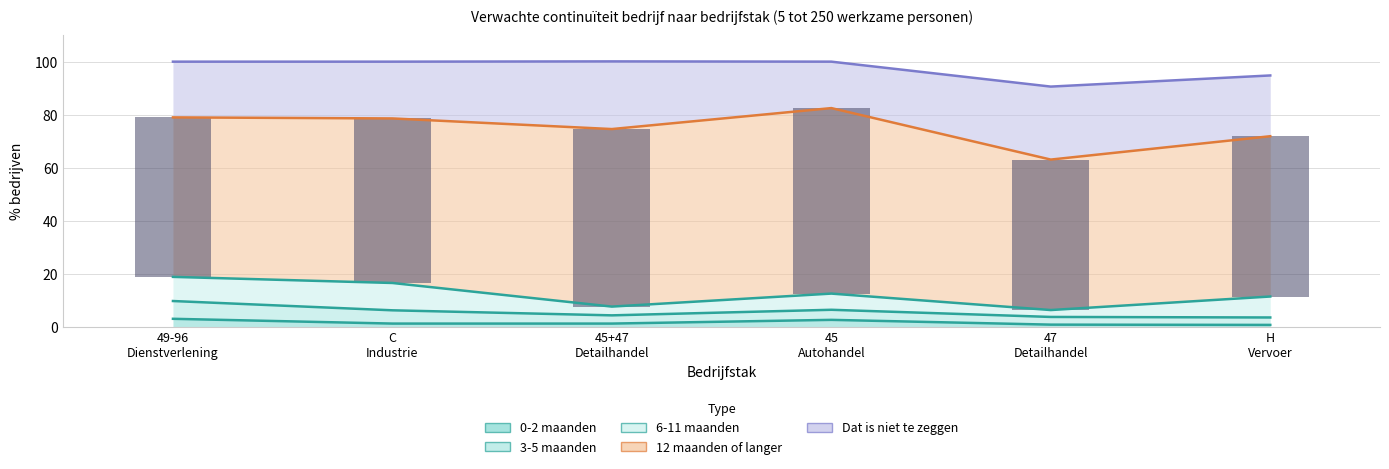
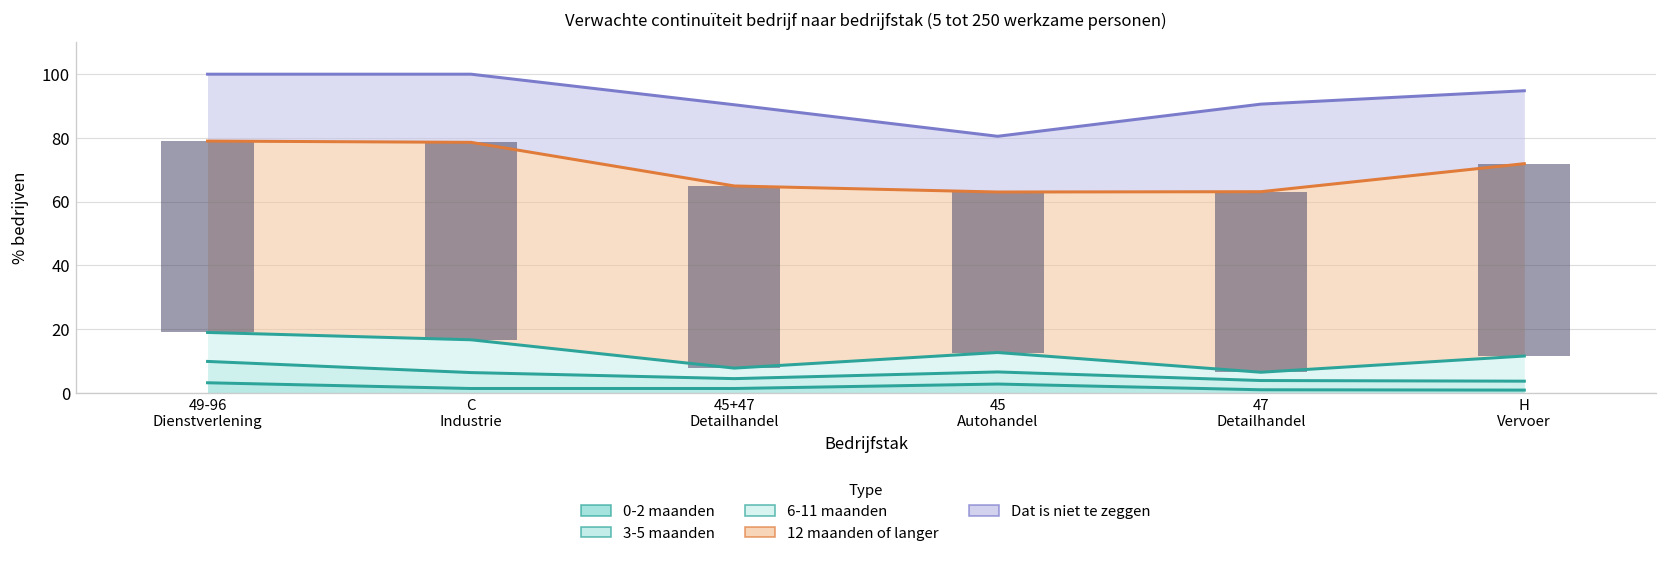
12 maanden of langer, 45+47 Detailhandel: 67 -> 57
12 maanden of langer, 45 Autohandel: 70 -> 50
